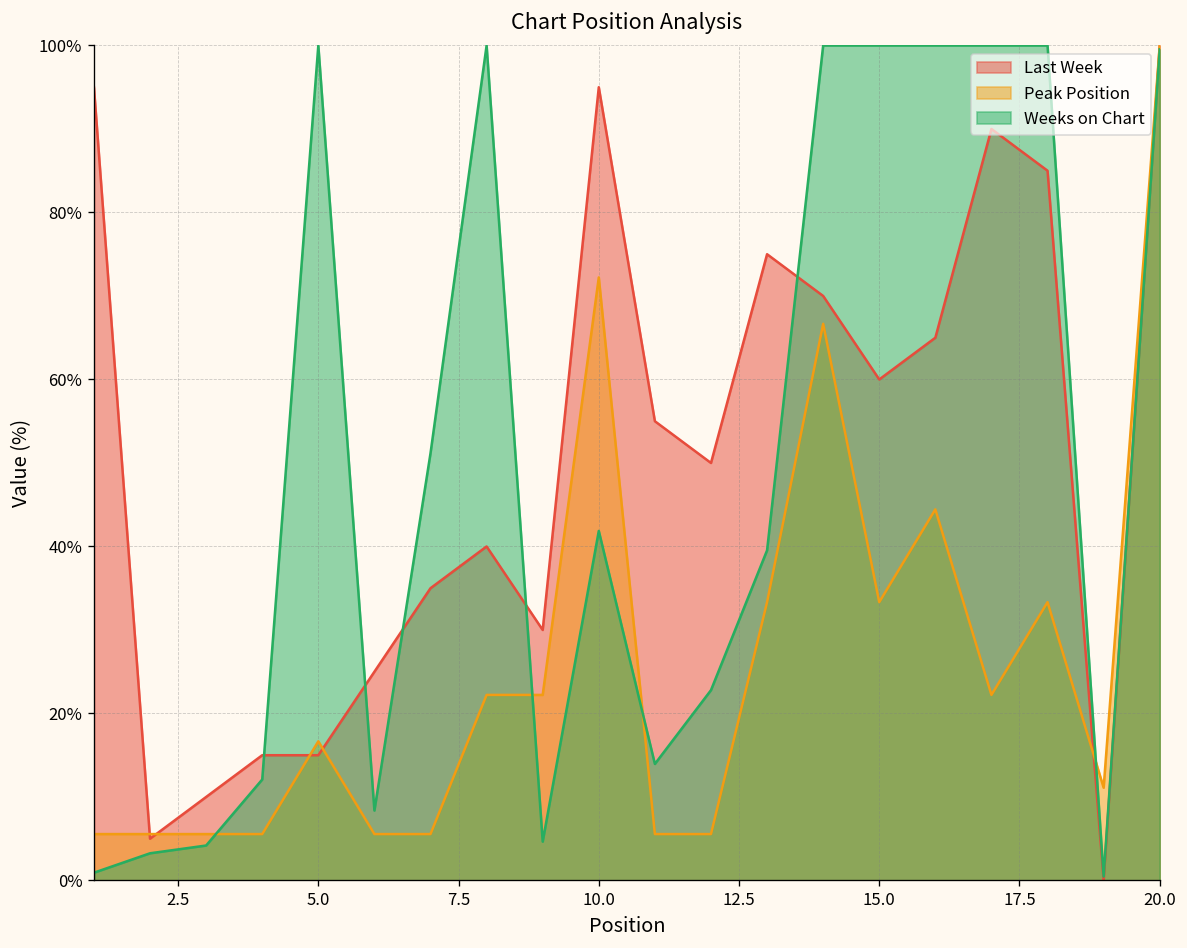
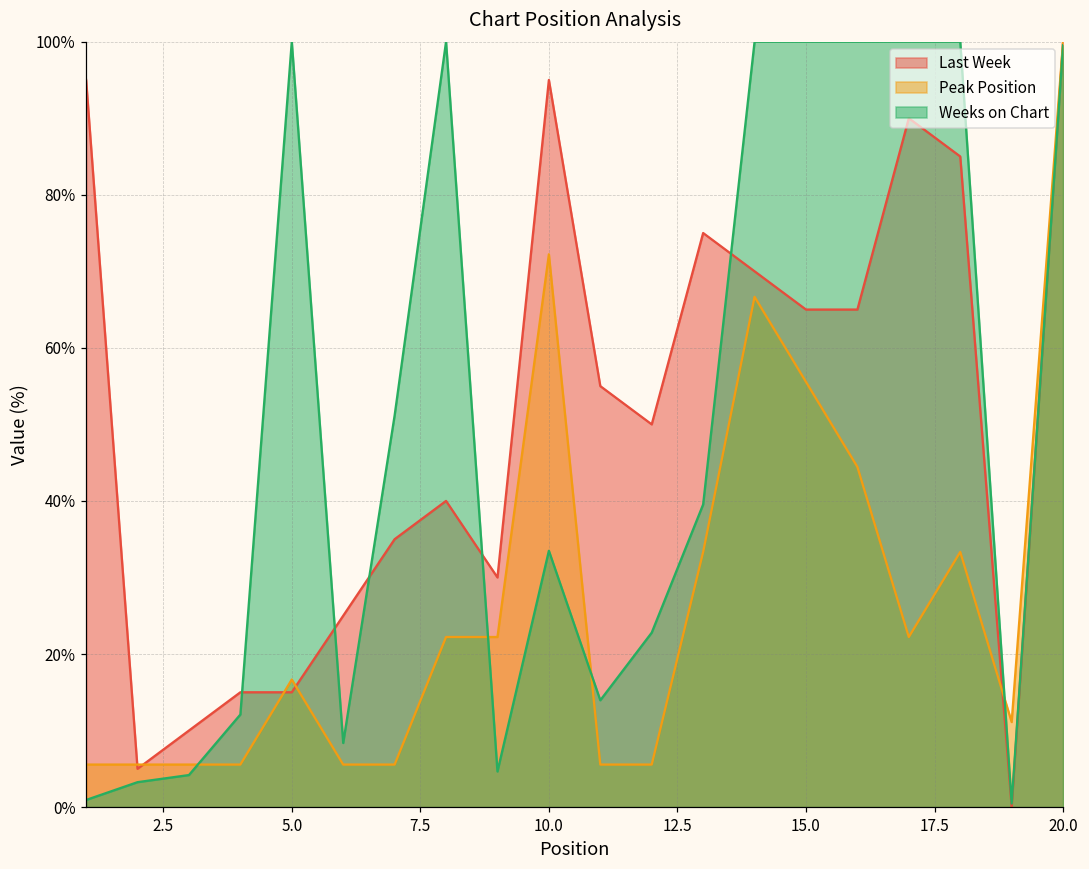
Weeks on Chart, 10.0: 42% -> 33%
Last Week, 15.0: 60% -> 65%
Peak Position, 15.0: 33% -> 56%
